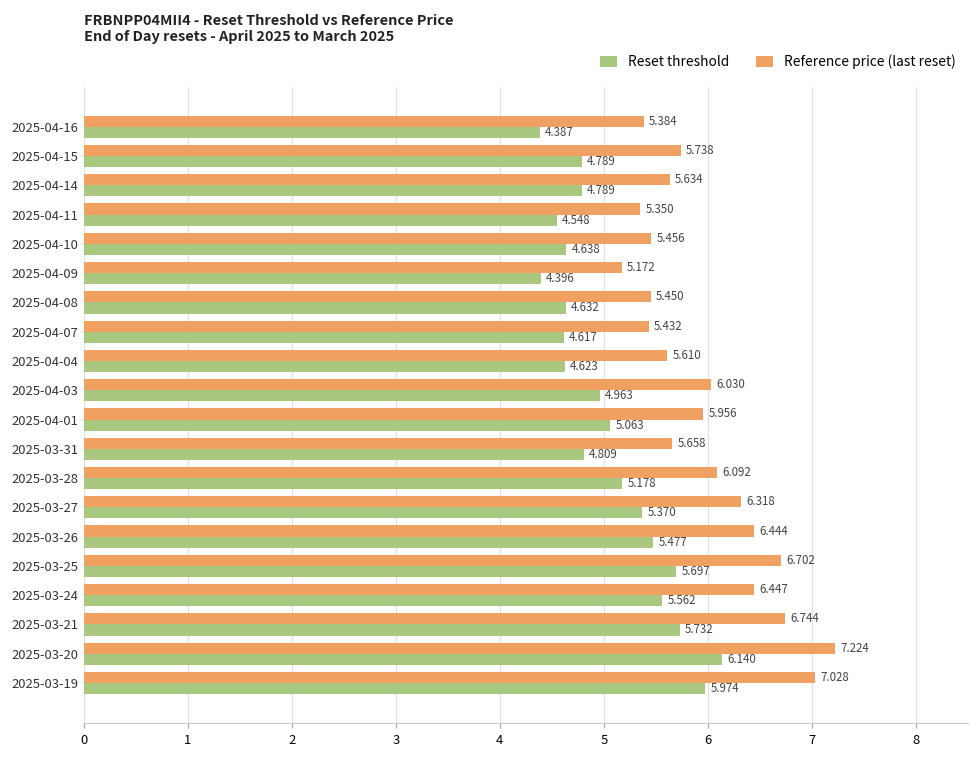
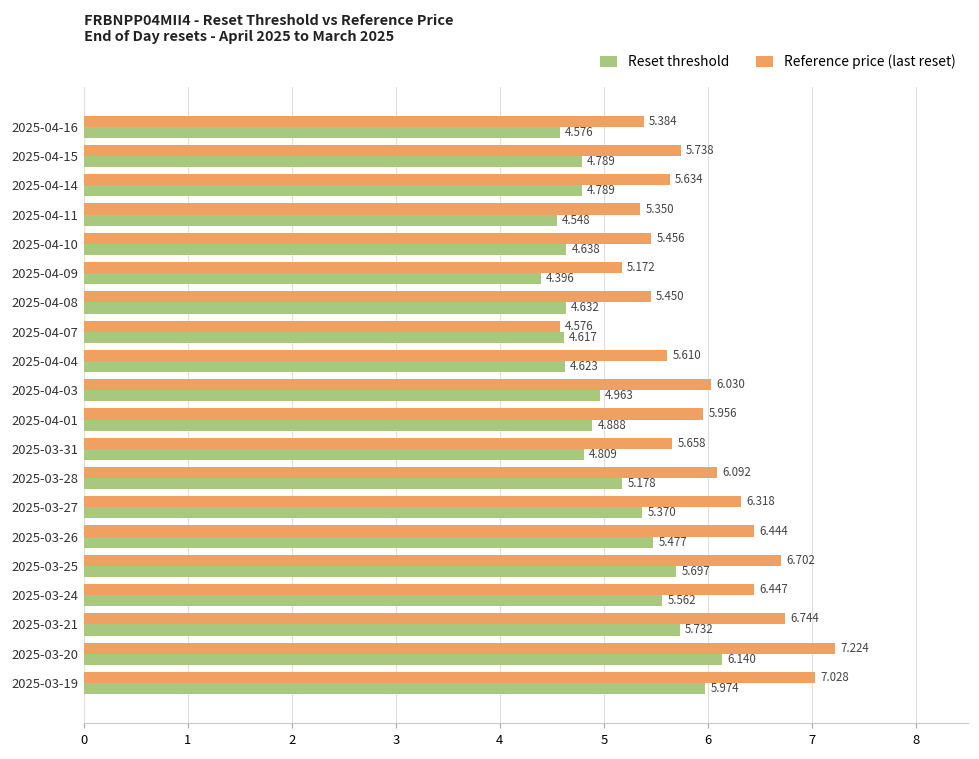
Reset threshold, 2025-04-16: 4.387 -> 4.576
Reference price (last reset), 2025-04-07: 5.432 -> 4.576
Reset threshold, 2025-04-01: 5.063 -> 4.888
